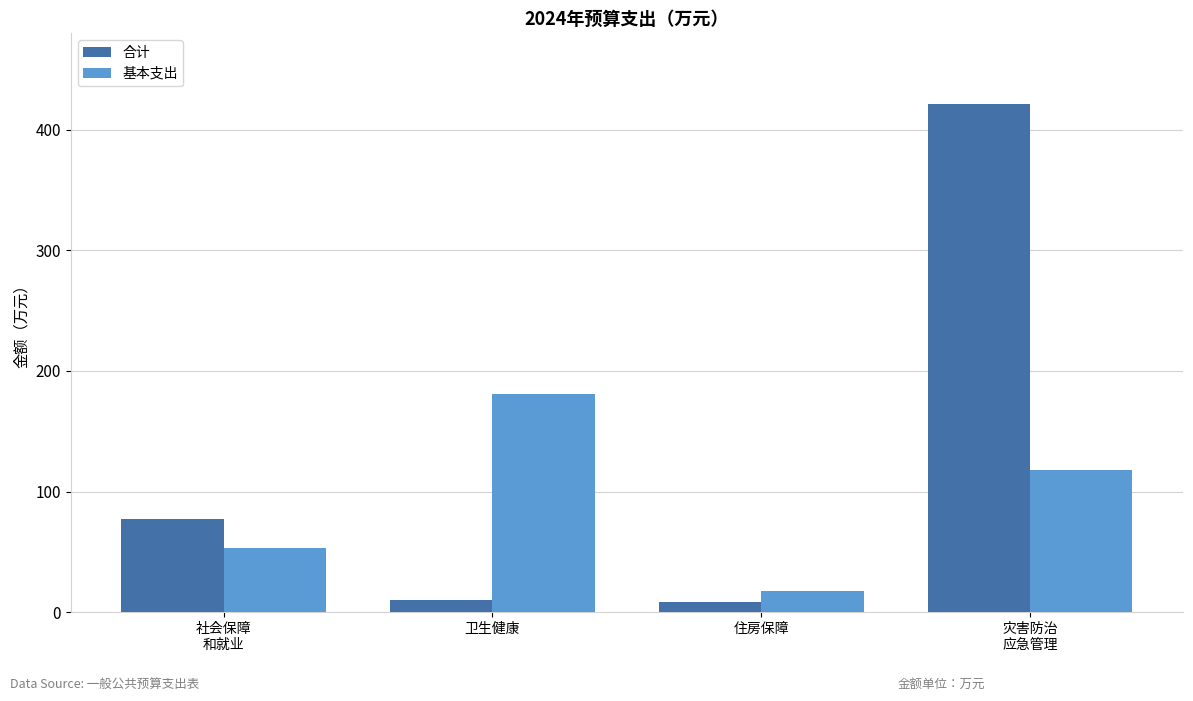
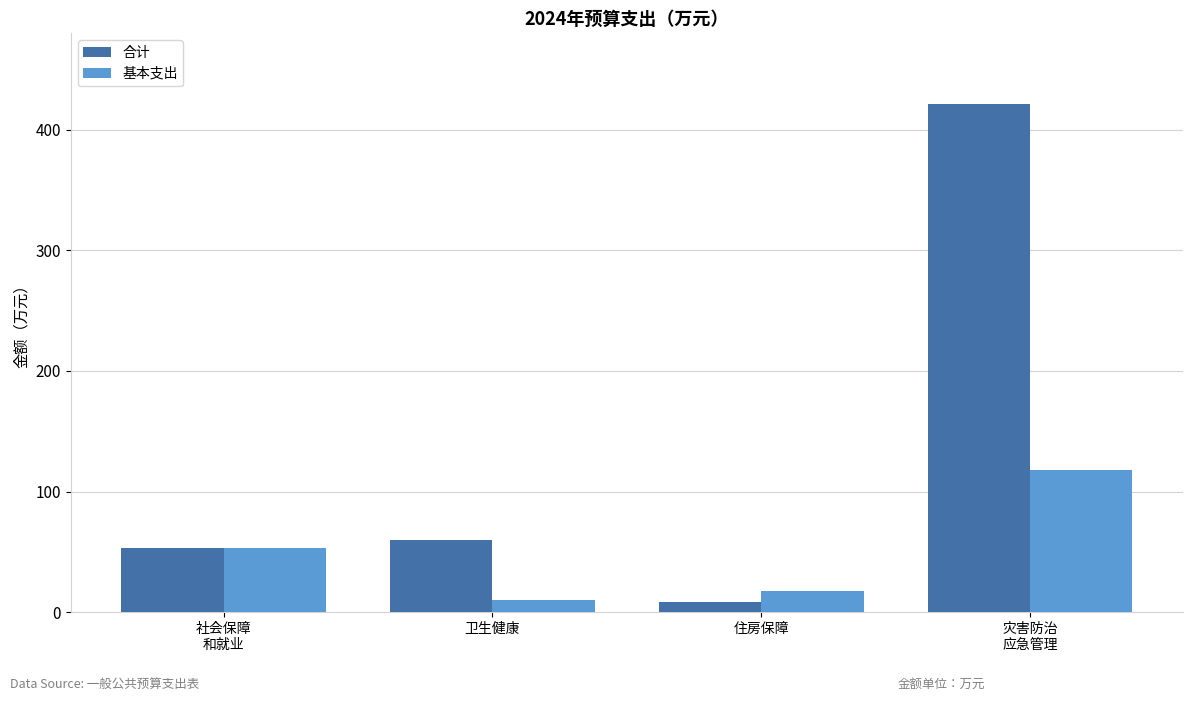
合计, 社会保障 和就业: 77 -> 53
合计, 卫生健康: 10 -> 60
基本支出, 卫生健康: 181 -> 10
